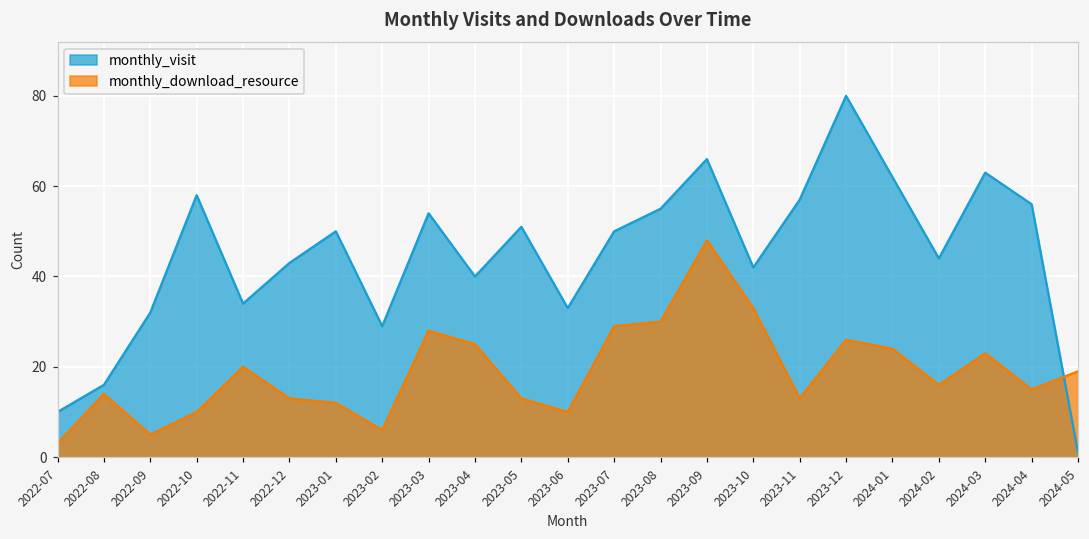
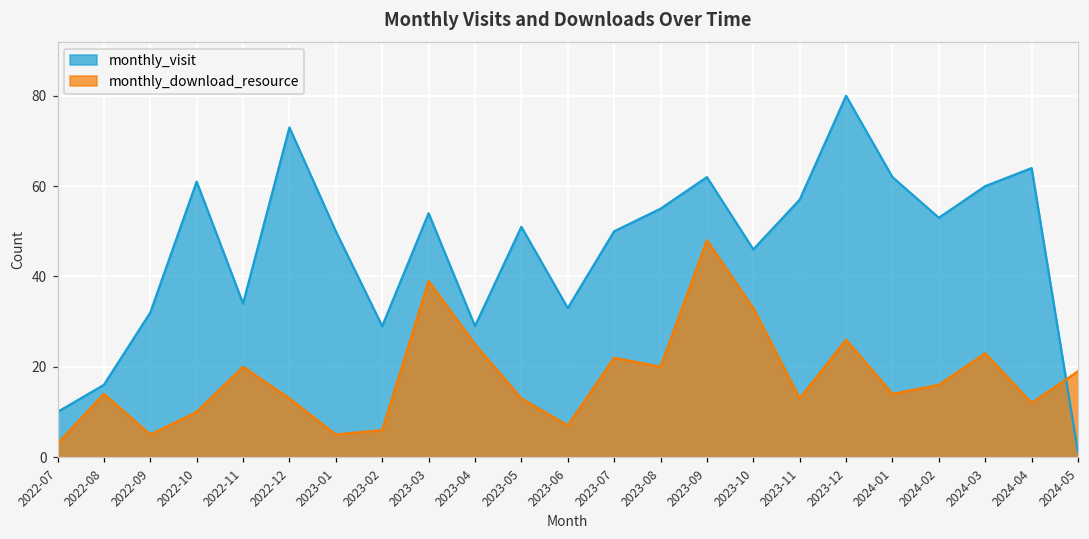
monthly_visit, 2022-10: 58 -> 61
monthly_visit, 2022-12: 43 -> 73
monthly_download_resource, 2023-01: 12 -> 5
monthly_download_resource, 2023-03: 28 -> 39
monthly_visit, 2023-04: 40 -> 29
monthly_download_resource, 2023-06: 10 -> 7
monthly_download_resource, 2023-07: 29 -> 22
monthly_download_resource, 2023-08: 30 -> 20
monthly_visit, 2023-09: 66 -> 62
monthly_visit, 2023-10: 42 -> 46
monthly_download_resource, 2024-01: 24 -> 14
monthly_visit, 2024-02: 44 -> 53
monthly_visit, 2024-03: 63 -> 60
monthly_visit, 2024-04: 56 -> 64
monthly_download_resource, 2024-04: 15 -> 12
